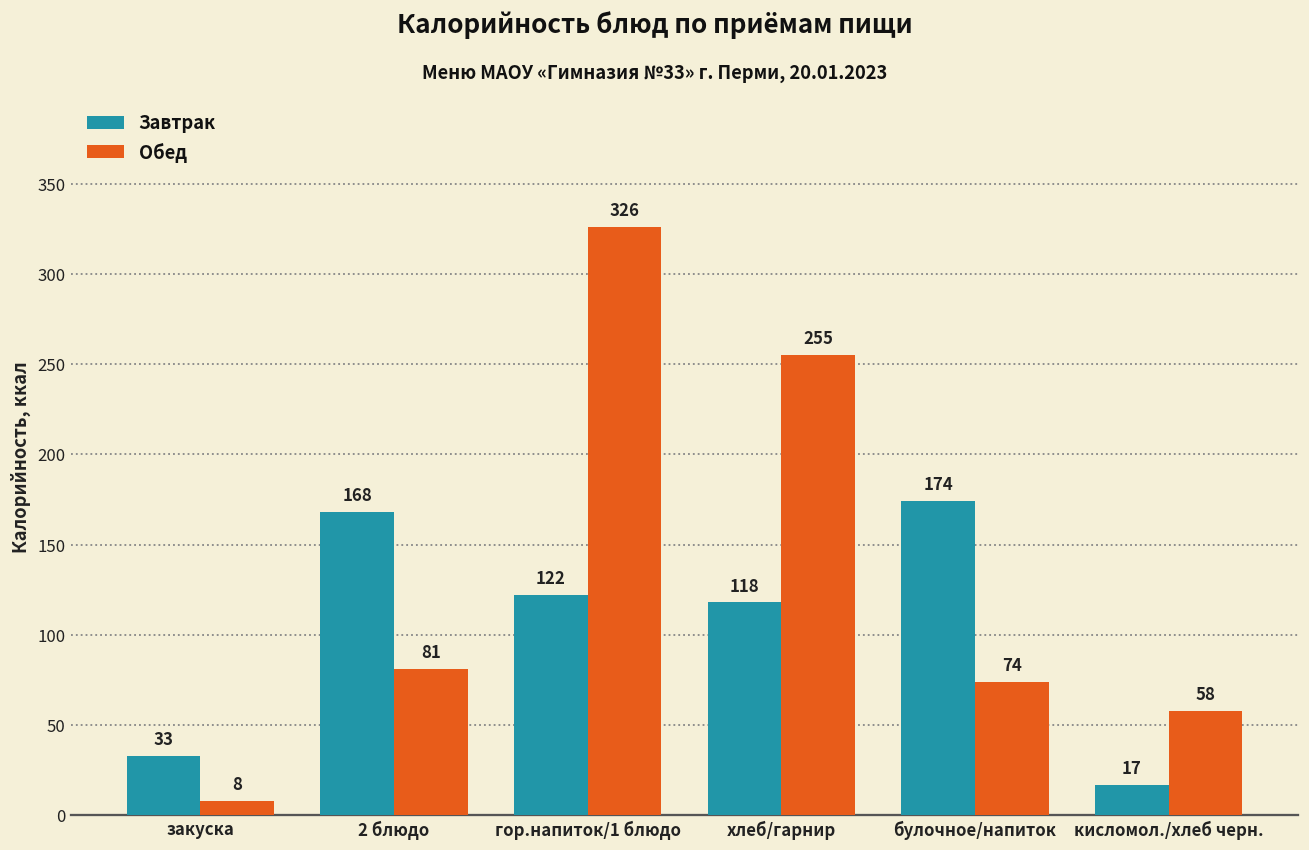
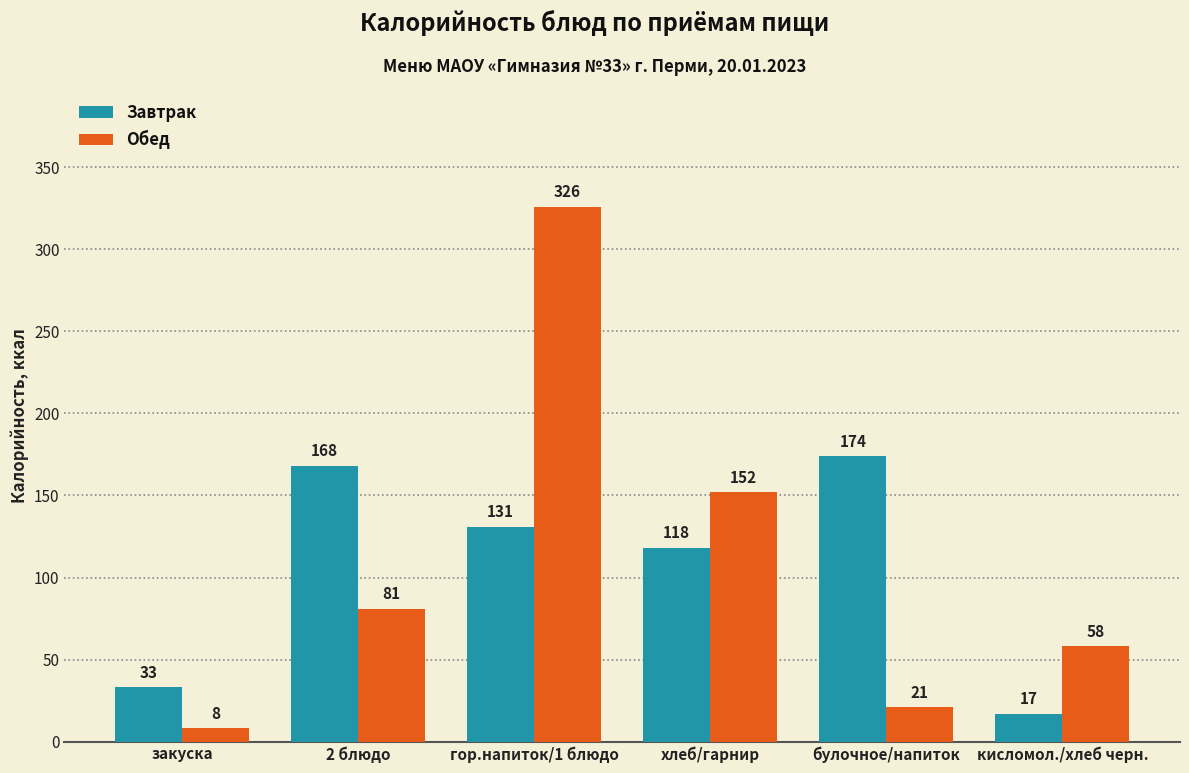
Завтрак, гор.напиток/1 блюдо: 122 -> 131
Обед, хлеб/гарнир: 255 -> 152
Обед, булочное/напиток: 74 -> 21
